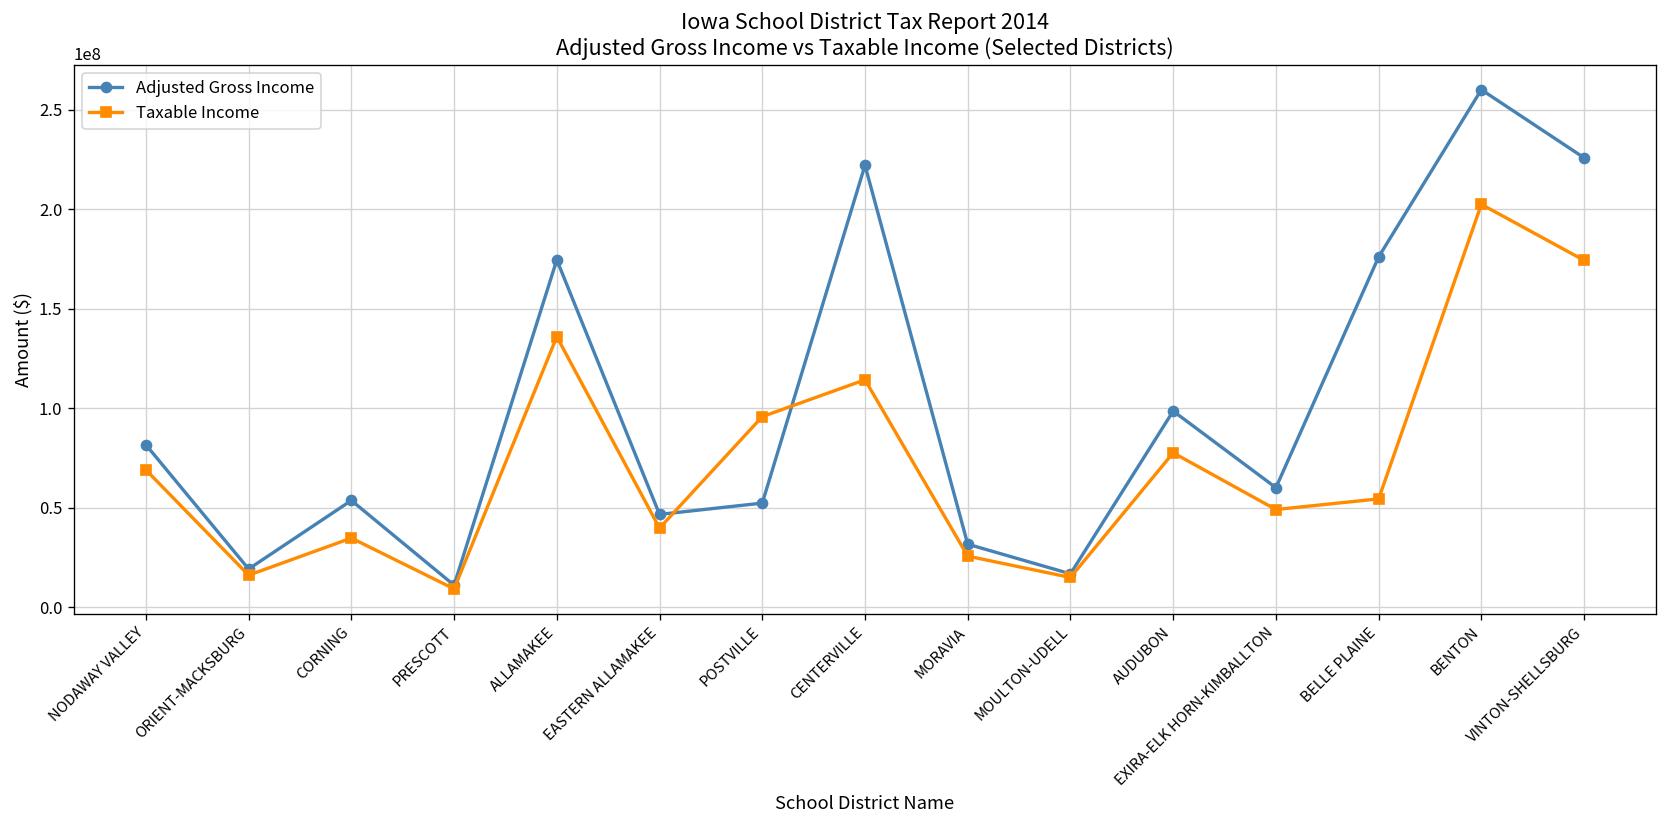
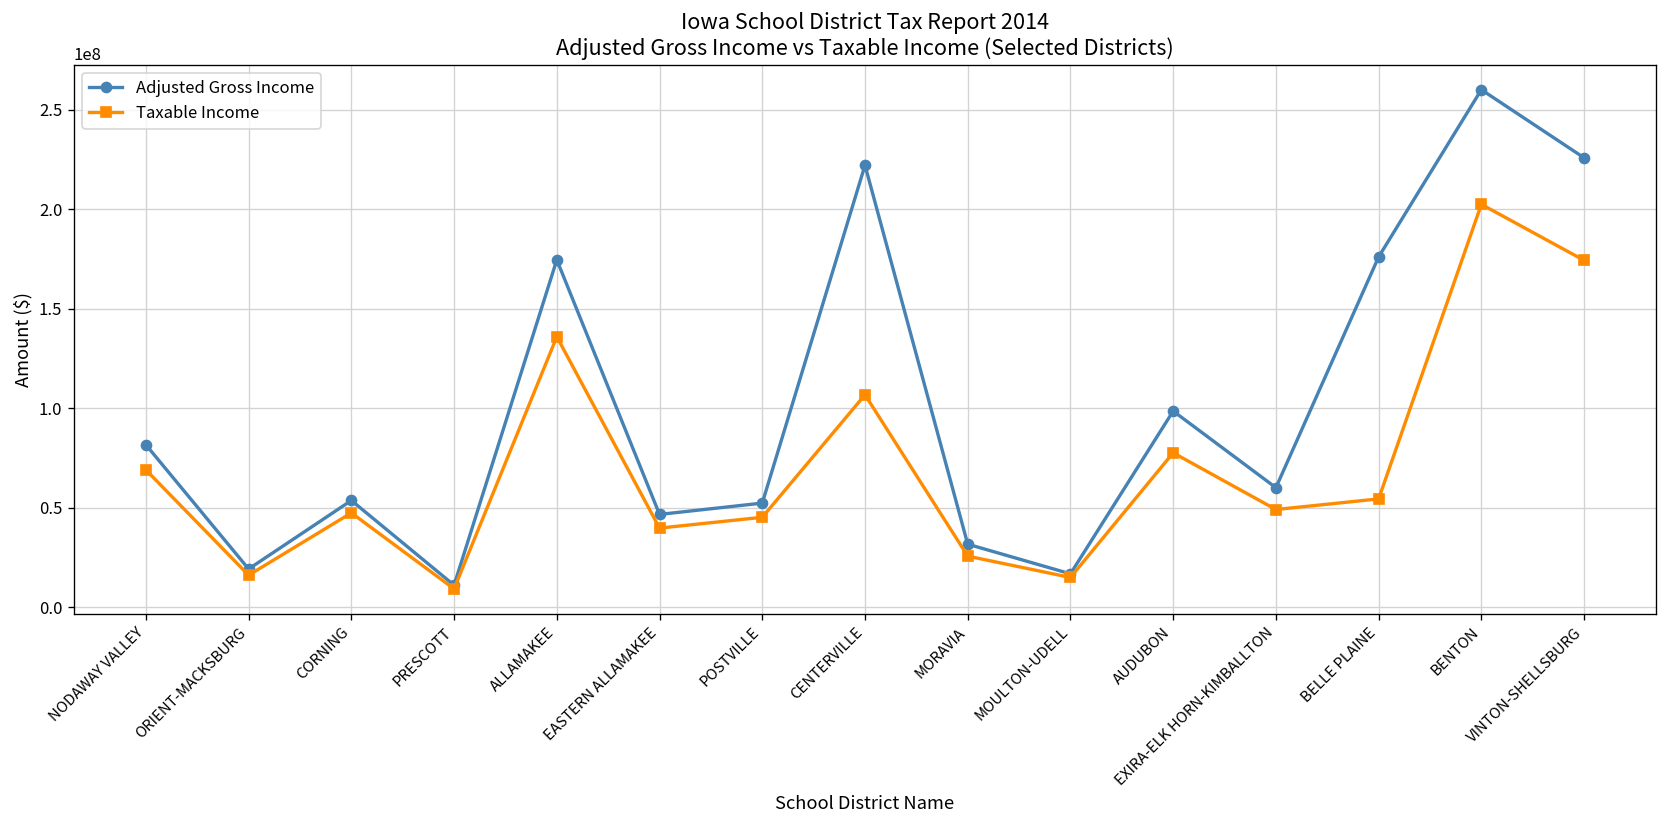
Taxable Income, CORNING: 35000000 -> 47000000
Taxable Income, POSTVILLE: 96000000 -> 45000000
Taxable Income, CENTERVILLE: 114000000 -> 107000000
